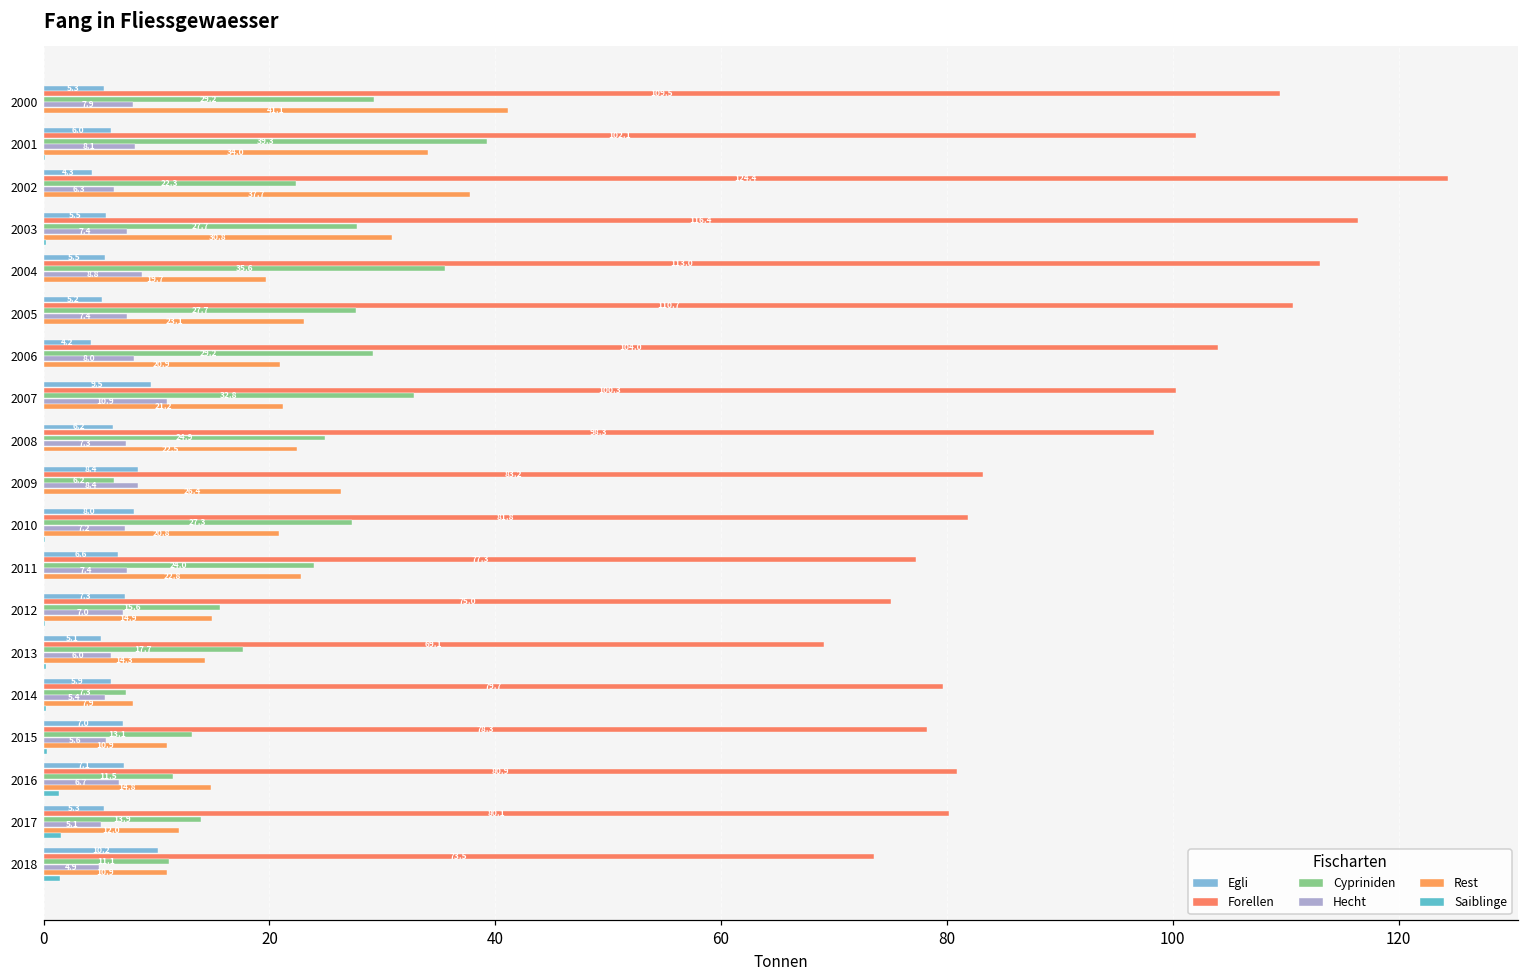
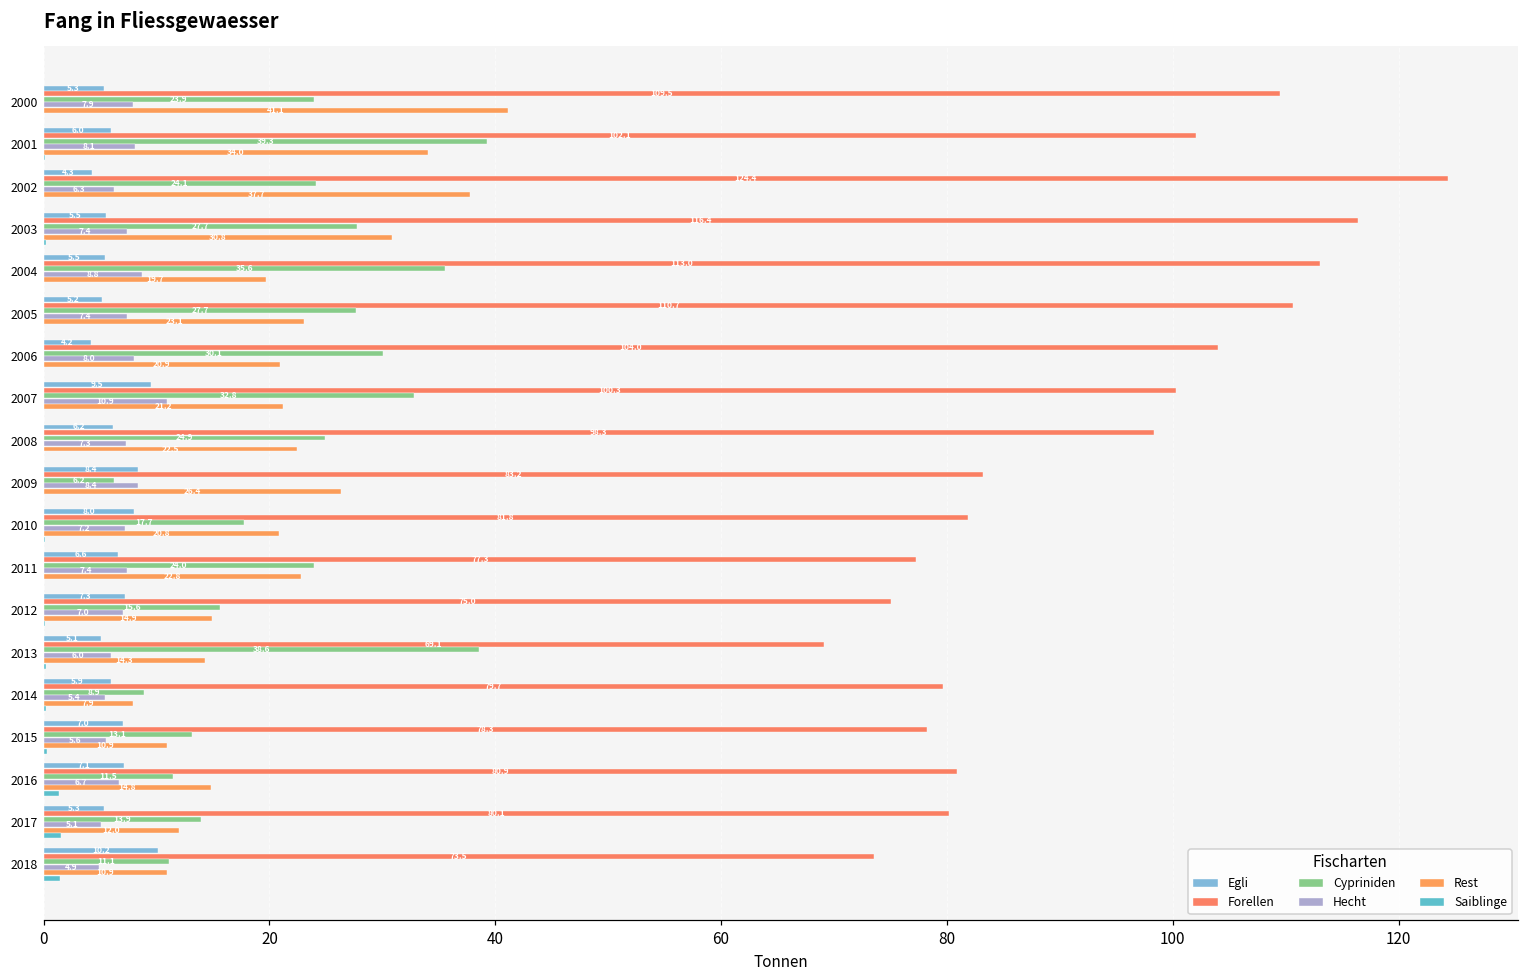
Cypriniden, 2000: 29.2 -> 23.9
Cypriniden, 2002: 22.3 -> 24.1
Cypriniden, 2006: 29.2 -> 30.1
Cypriniden, 2010: 27.3 -> 17.7
Cypriniden, 2013: 17.7 -> 38.6
Cypriniden, 2014: 7.3 -> 8.9
